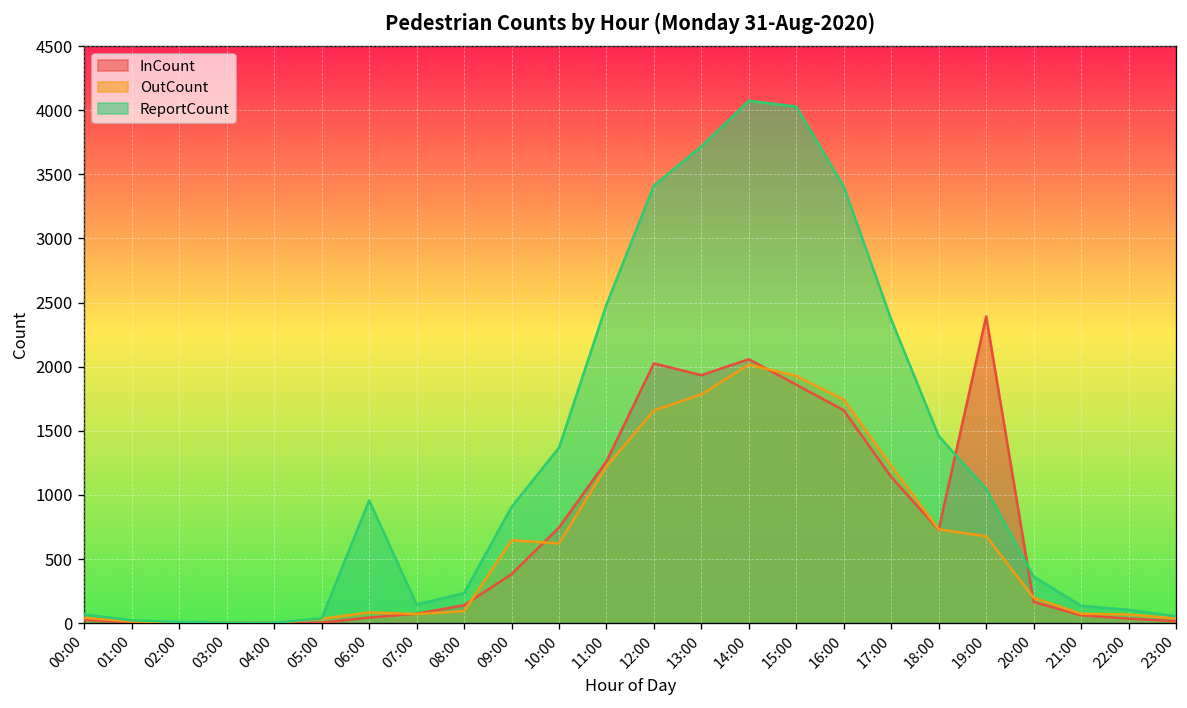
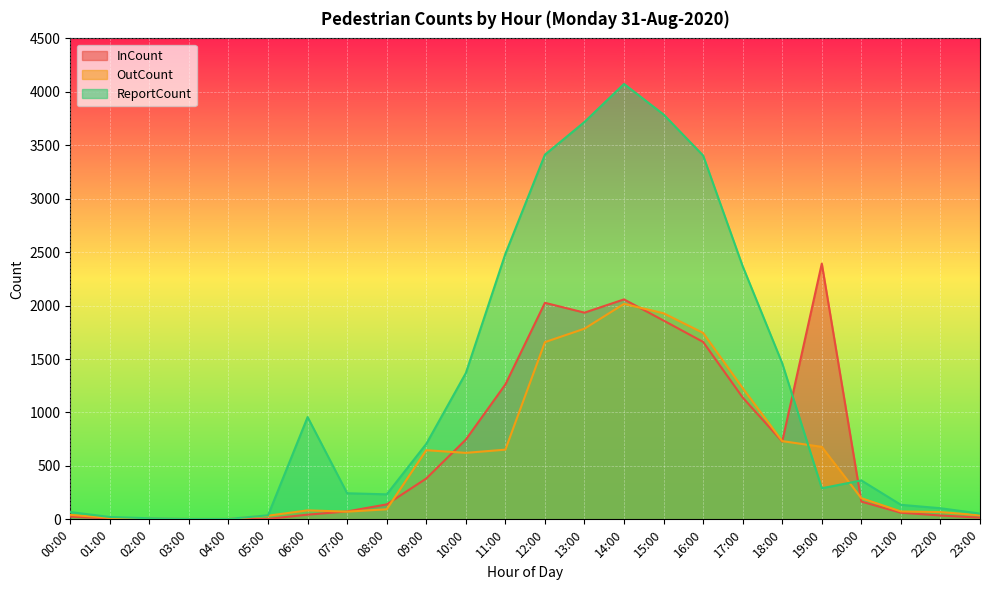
ReportCount, 07:00: 150 -> 240
ReportCount, 09:00: 910 -> 710
OutCount, 11:00: 1220 -> 650
ReportCount, 15:00: 4030 -> 3790
ReportCount, 19:00: 1050 -> 290
